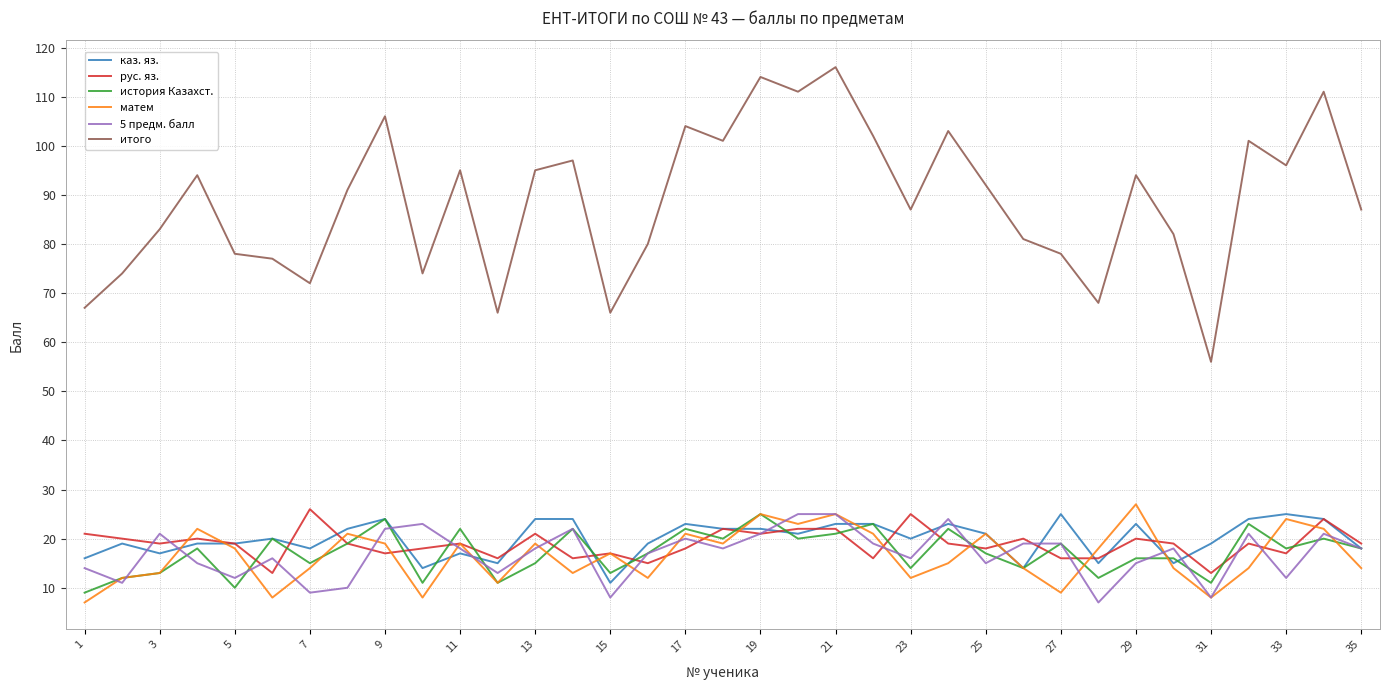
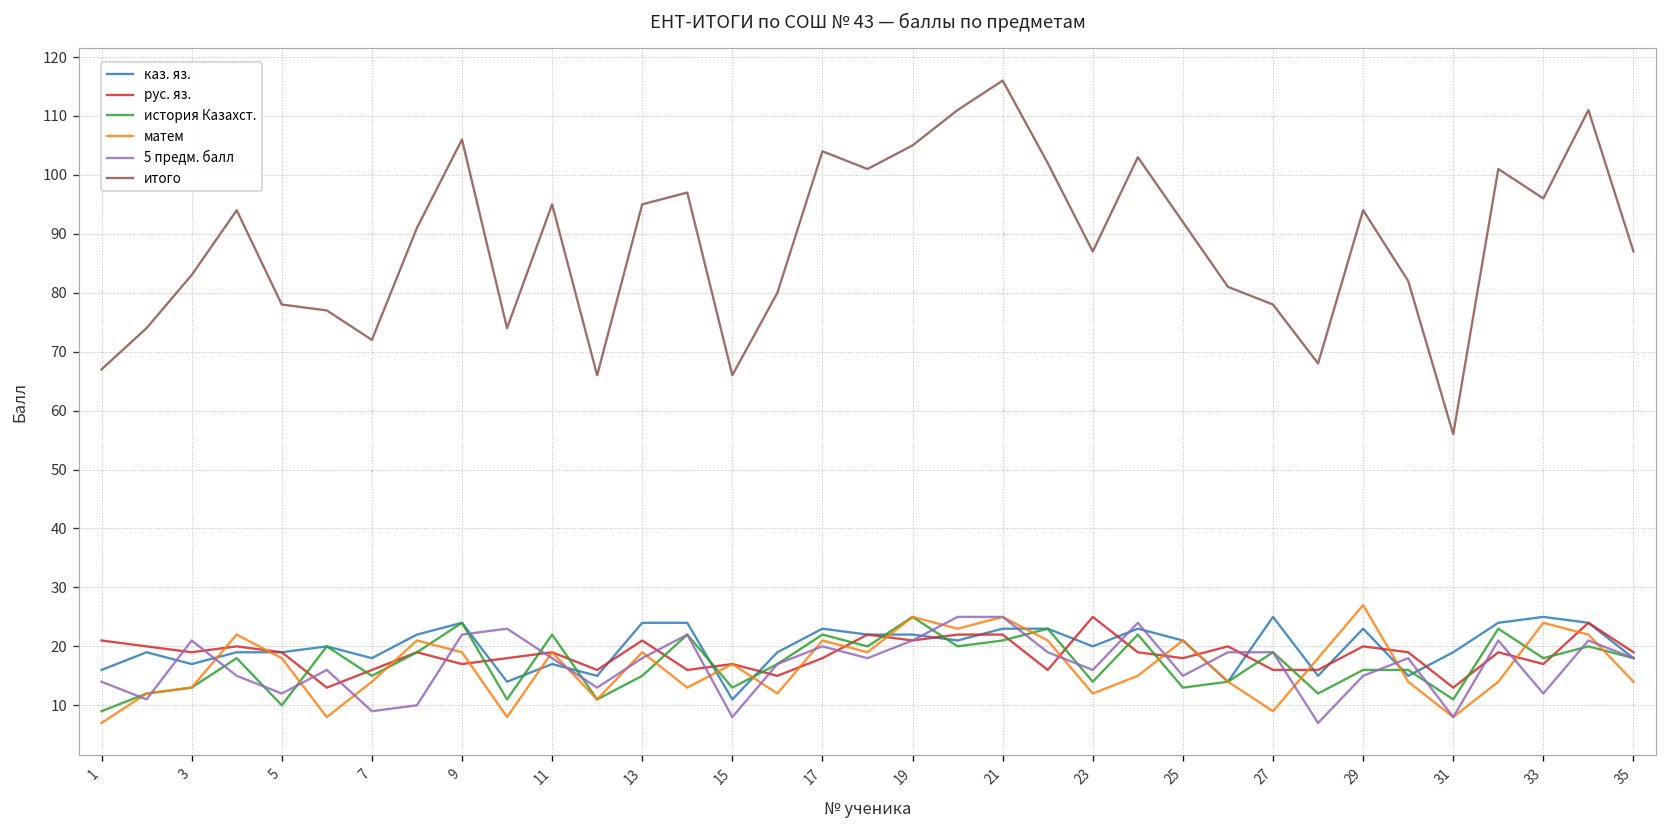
рус. яз., 7: 26 -> 16
итого, 19: 114 -> 105
история Казахст., 25: 17 -> 13
